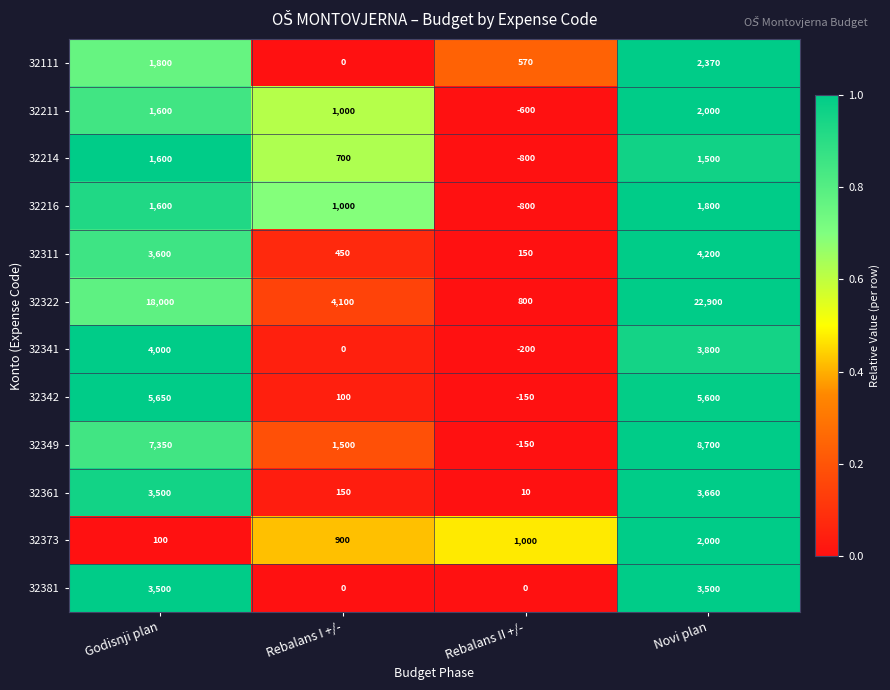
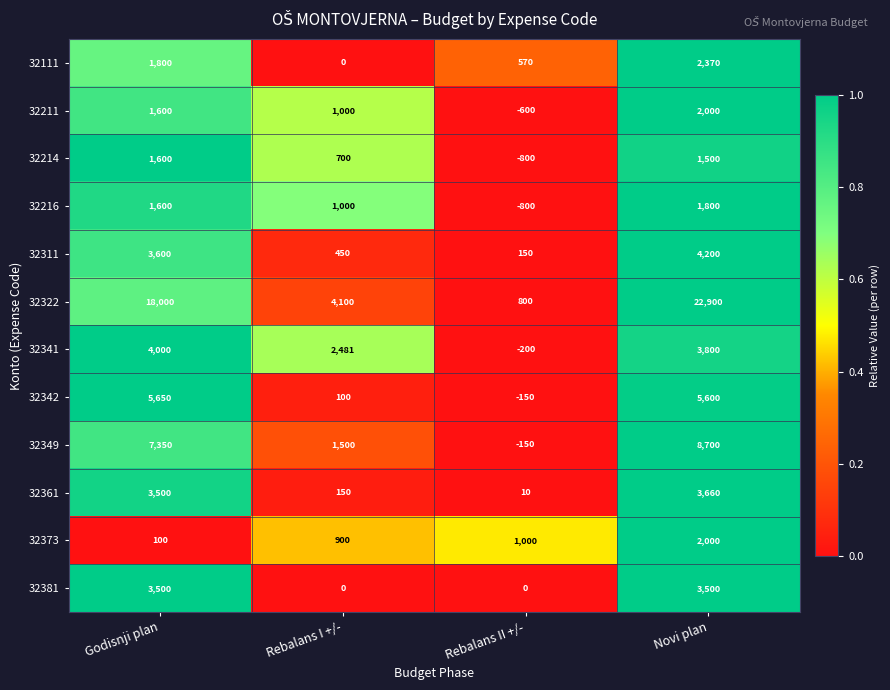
32341, Rebalans I +/-: 0 -> 2,481
